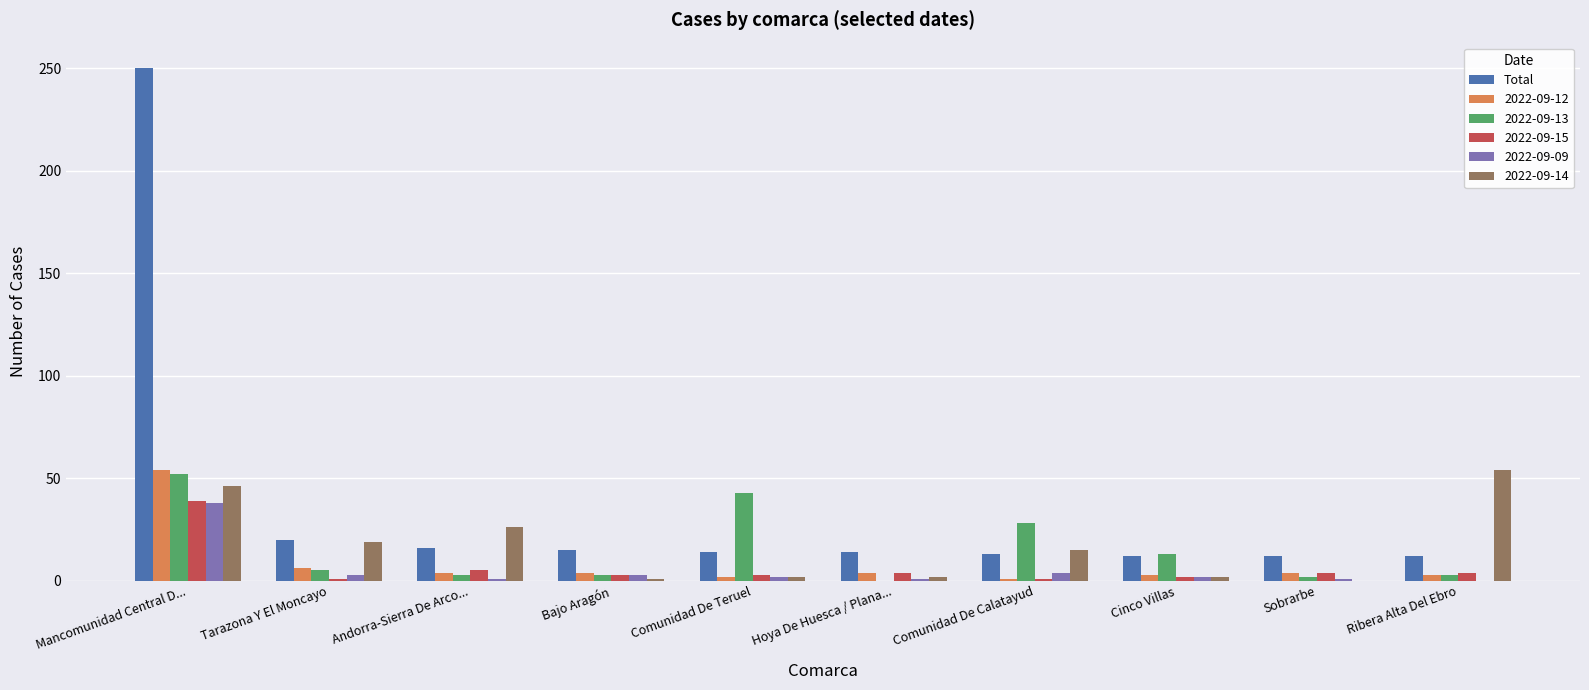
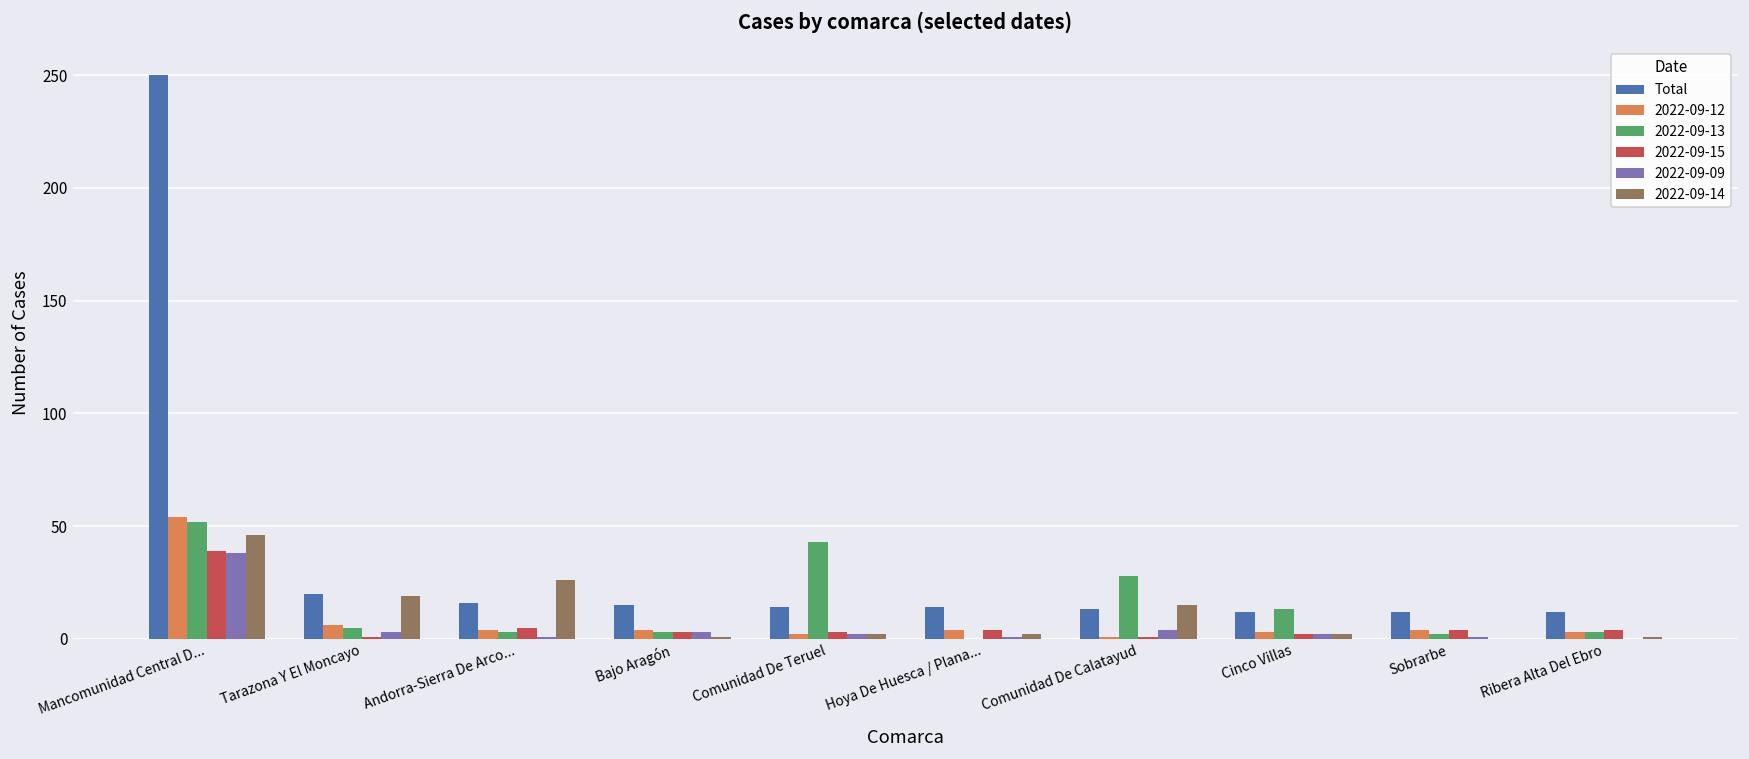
2022-09-14, Ribera Alta Del Ebro: 54 -> 1
